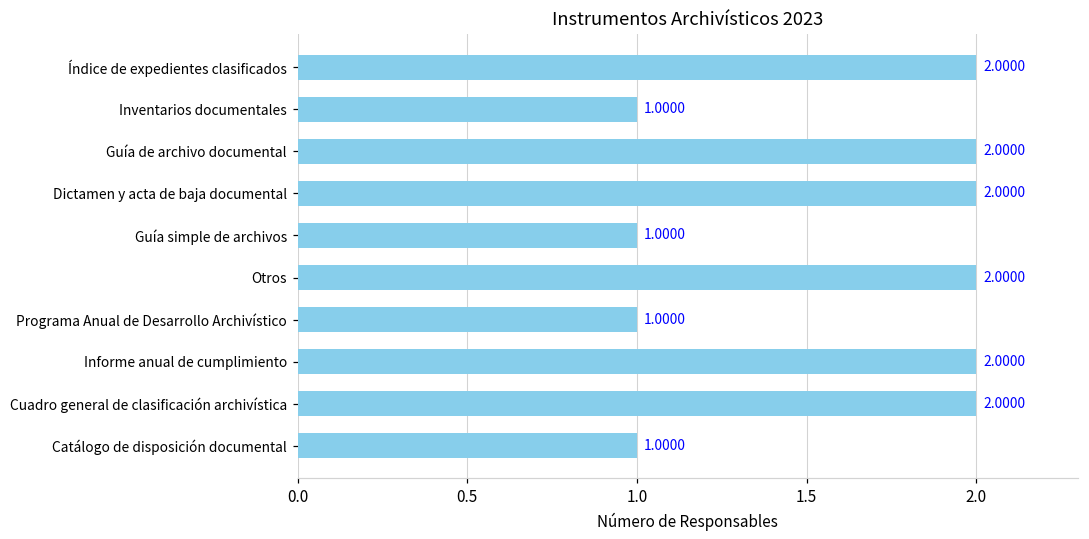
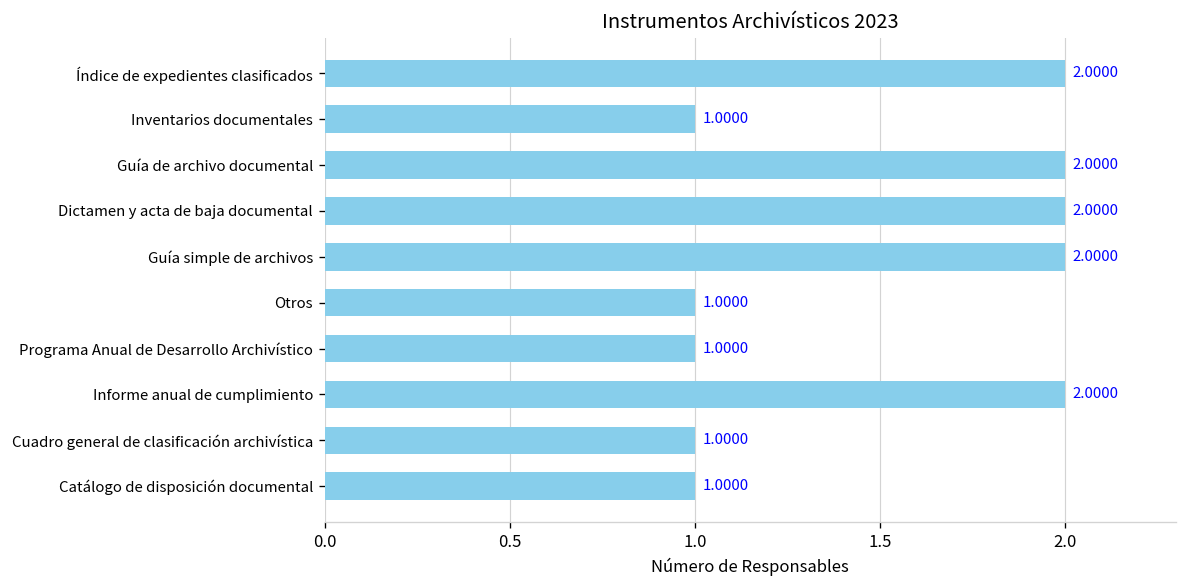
Guía simple de archivos: 1.0000 -> 2.0000
Otros: 2.0000 -> 1.0000
Cuadro general de clasificación archivística: 2.0000 -> 1.0000
